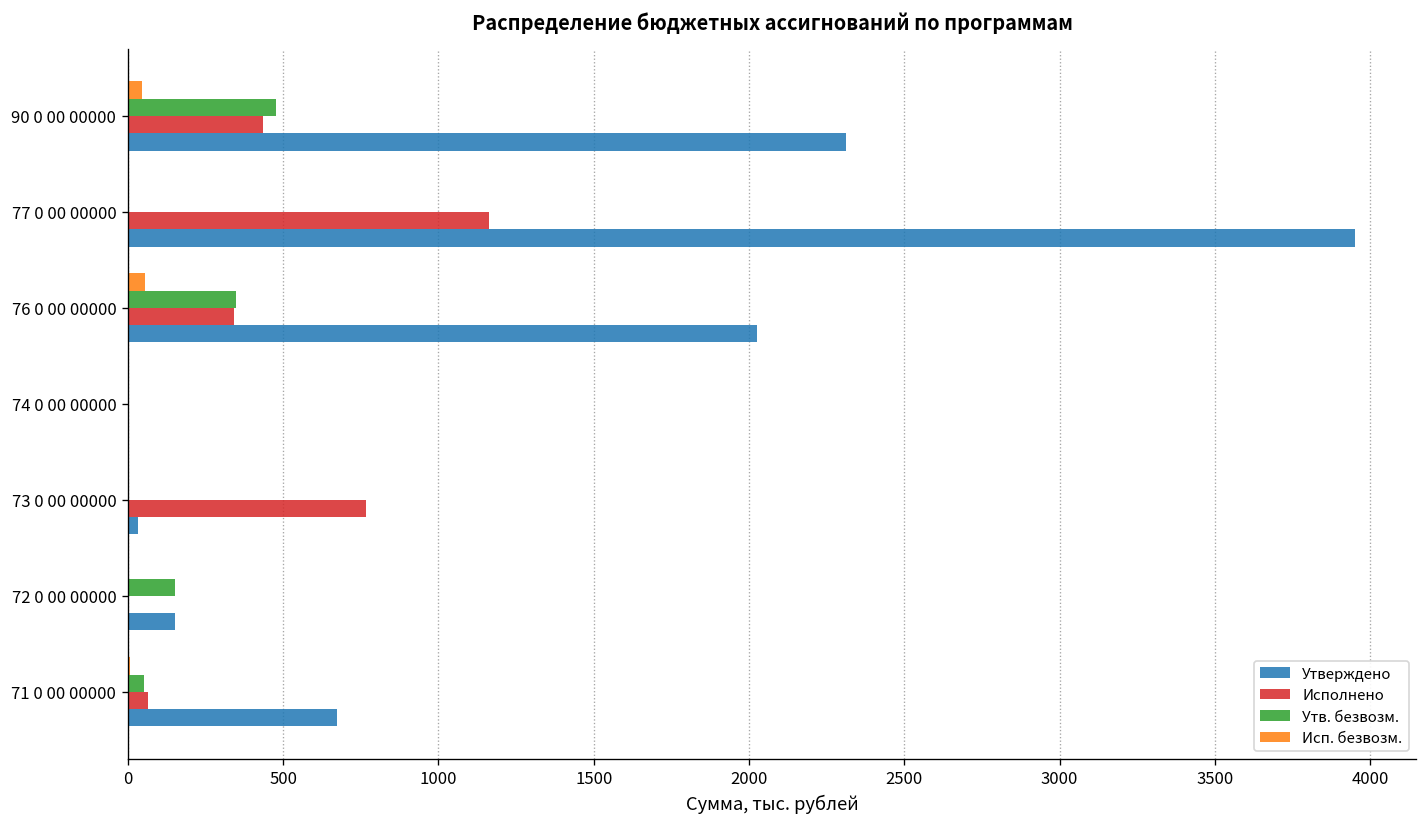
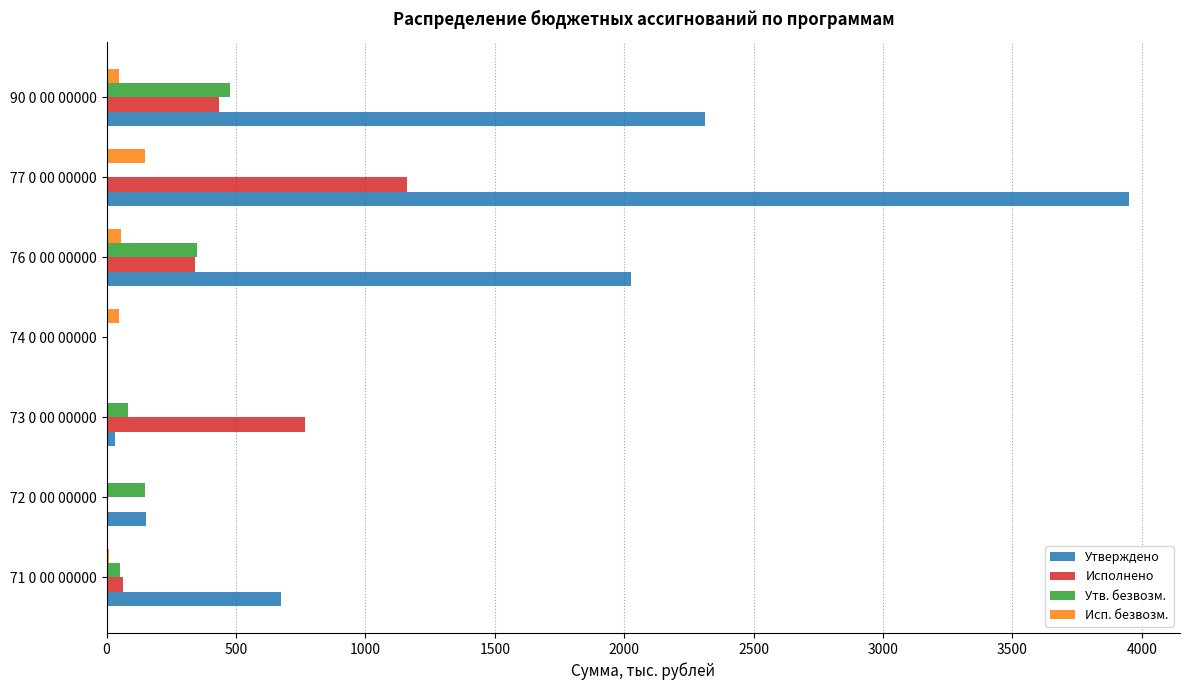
Исп. безвозм., 77 0 00 00000: 0 -> 150
Исп. безвозм., 74 0 00 00000: 0 -> 50
Утв. безвозм., 73 0 00 00000: 0 -> 80
